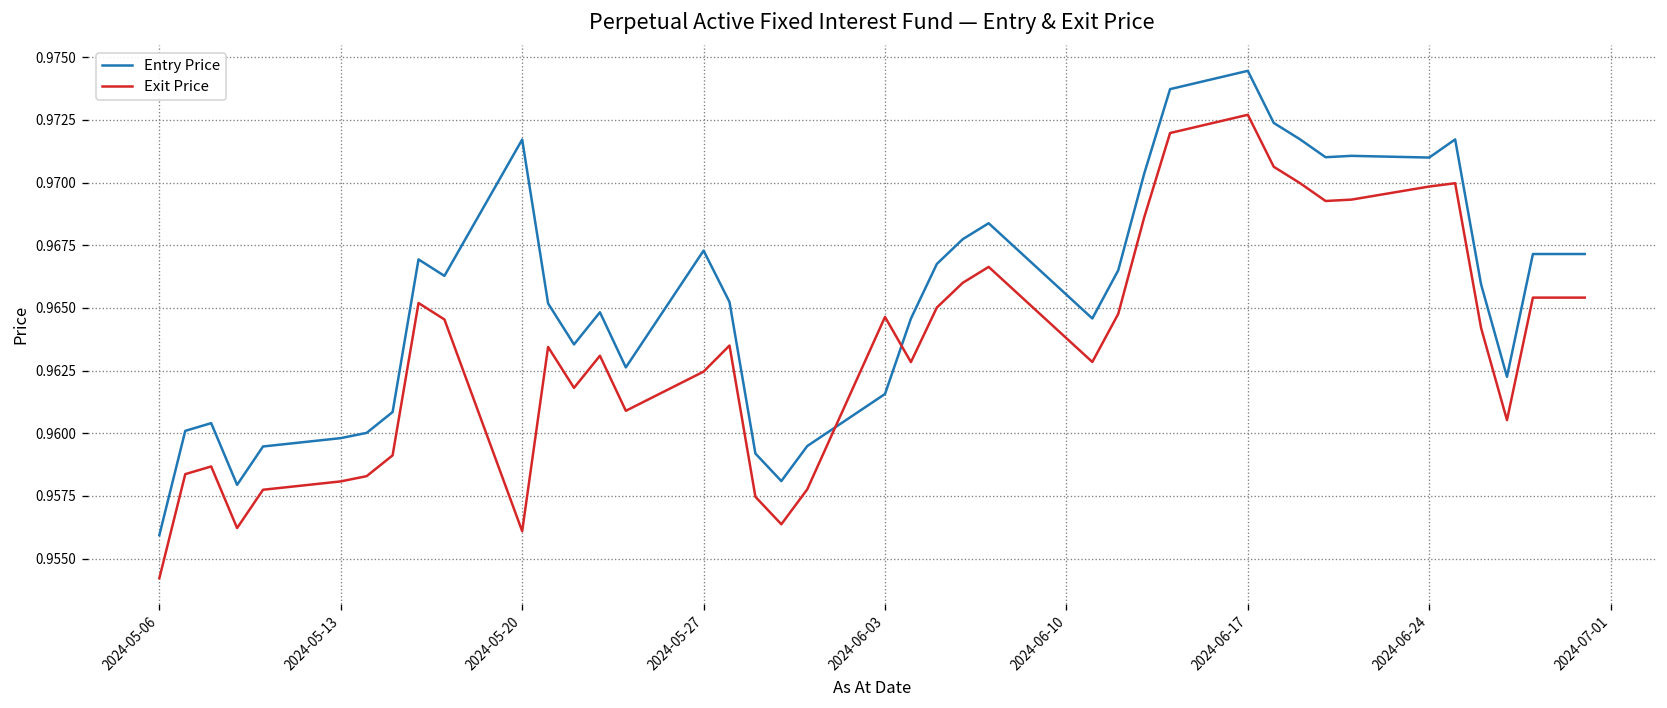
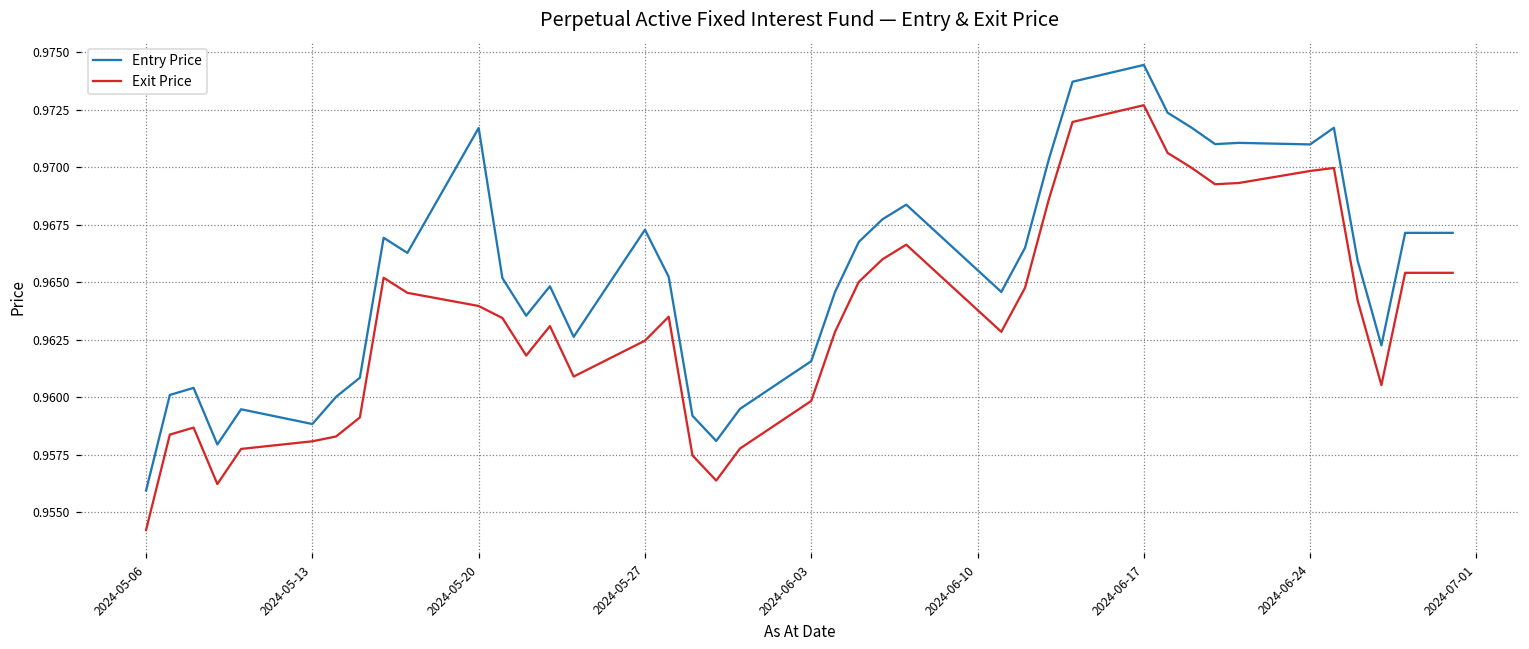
Entry Price, 2024-05-13: 0.9598 -> 0.9588
Exit Price, 2024-05-20: 0.9561 -> 0.9640
Exit Price, 2024-06-03: 0.9646 -> 0.9598
